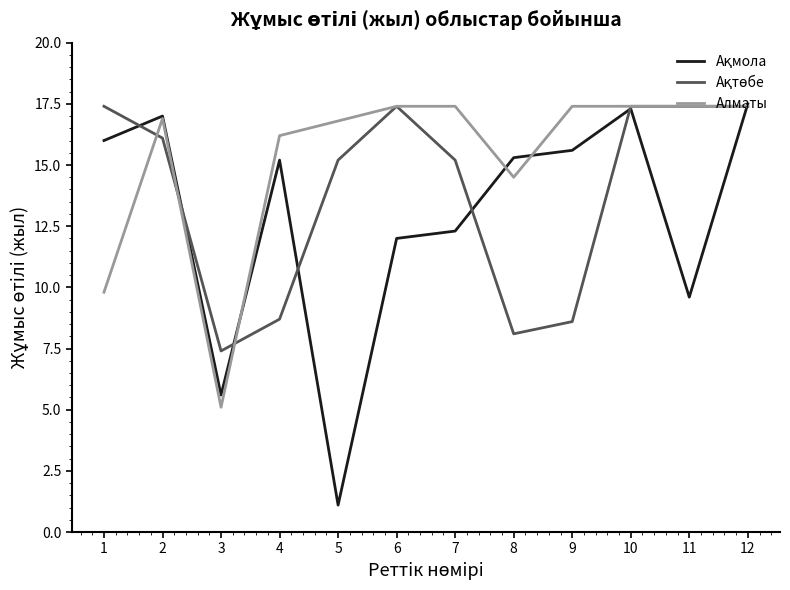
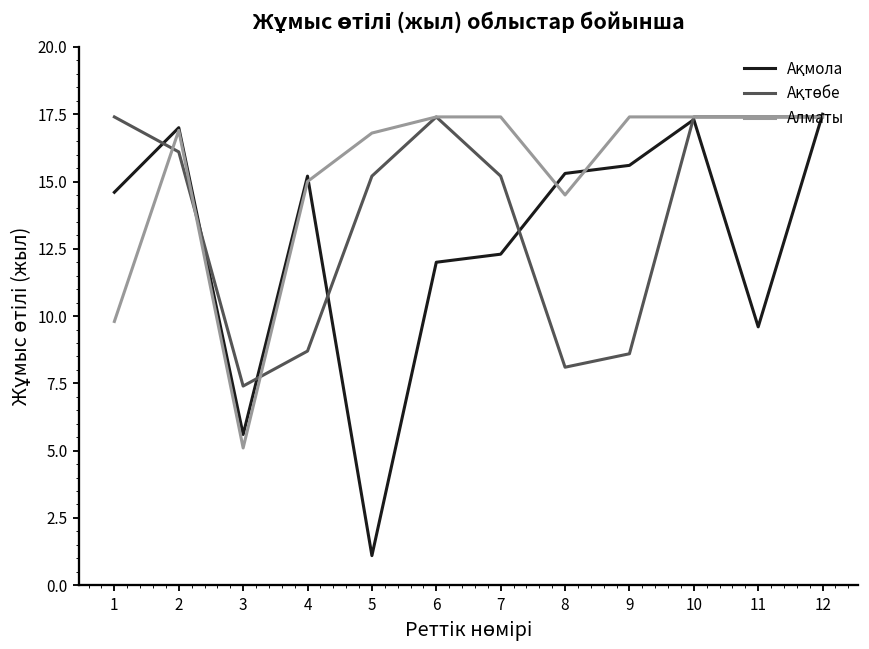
Ақмола, 1: 16.0 -> 14.6
Алматы, 4: 16.2 -> 15.0
